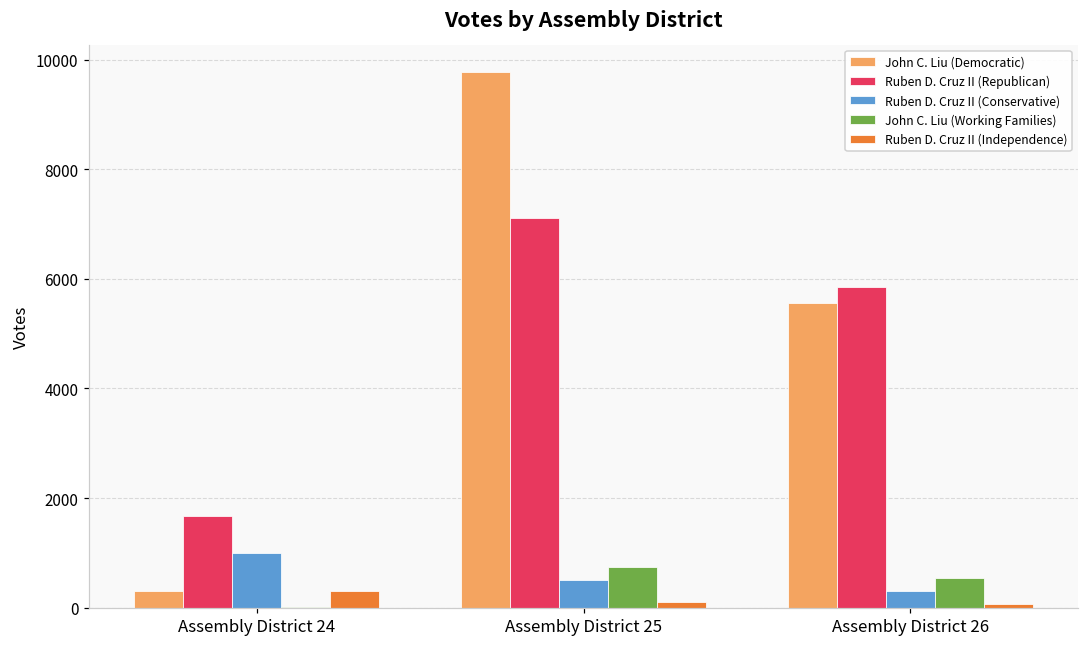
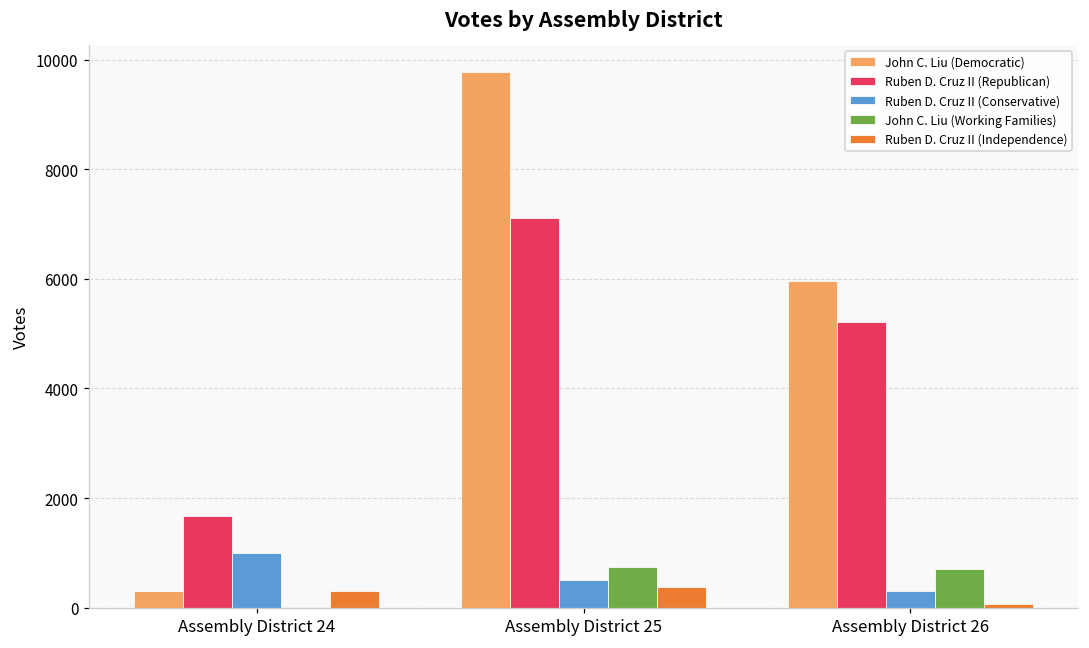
Ruben D. Cruz II (Independence), Assembly District 25: 100 -> 400
John C. Liu (Democratic), Assembly District 26: 5600 -> 6000
Ruben D. Cruz II (Republican), Assembly District 26: 5900 -> 5200
John C. Liu (Working Families), Assembly District 26: 500 -> 700
